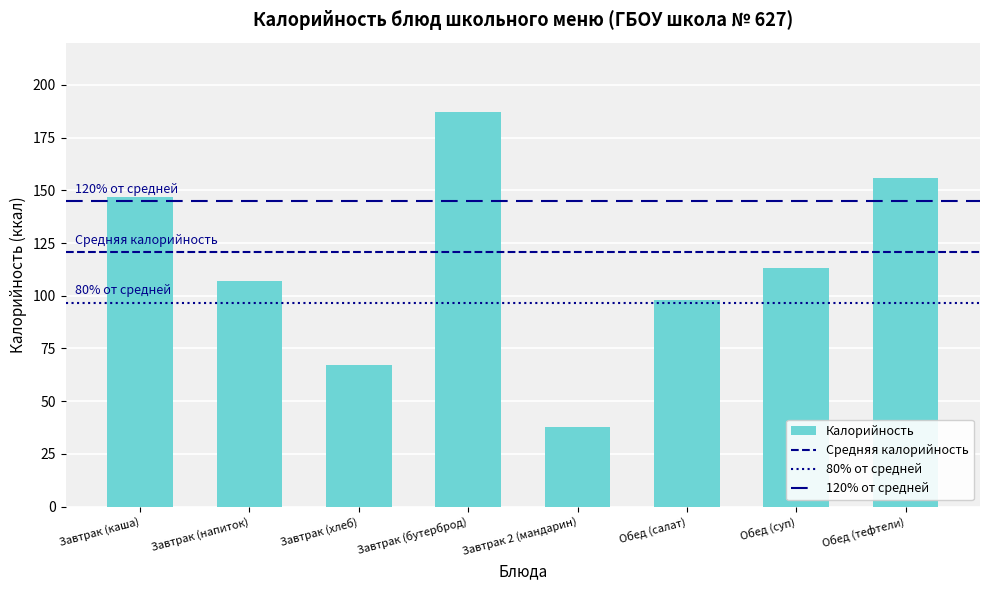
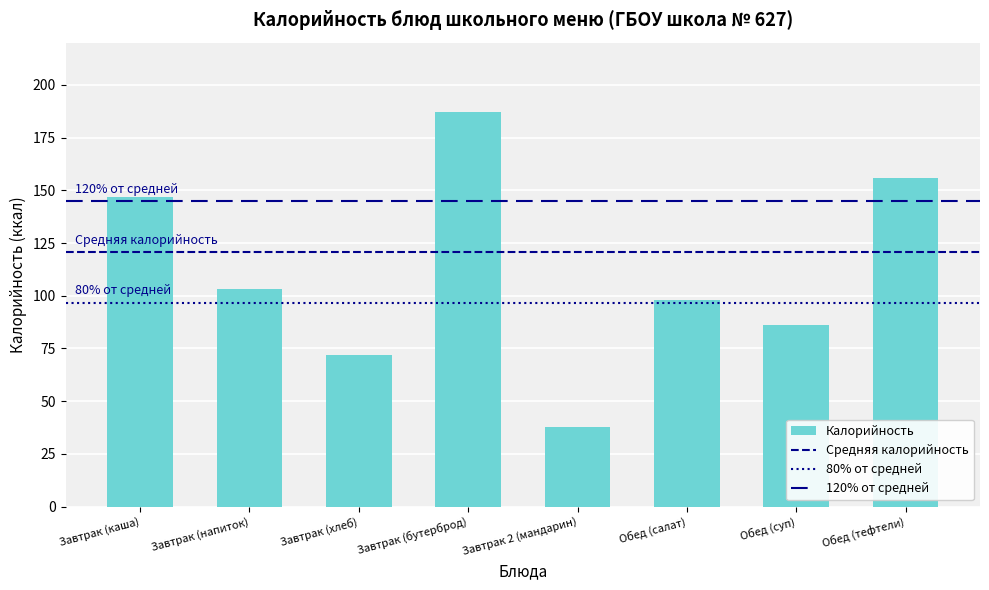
Завтрак (напиток): 107 -> 103
Завтрак (хлеб): 67 -> 72
Обед (суп): 113 -> 86
